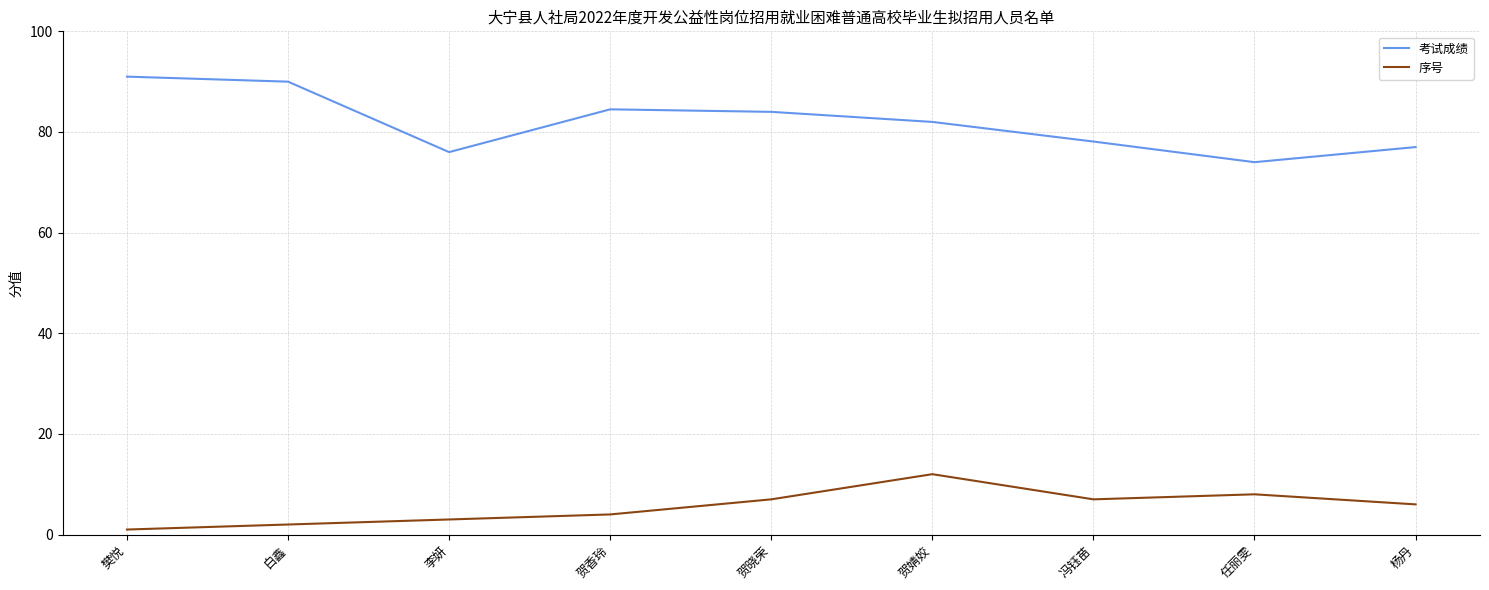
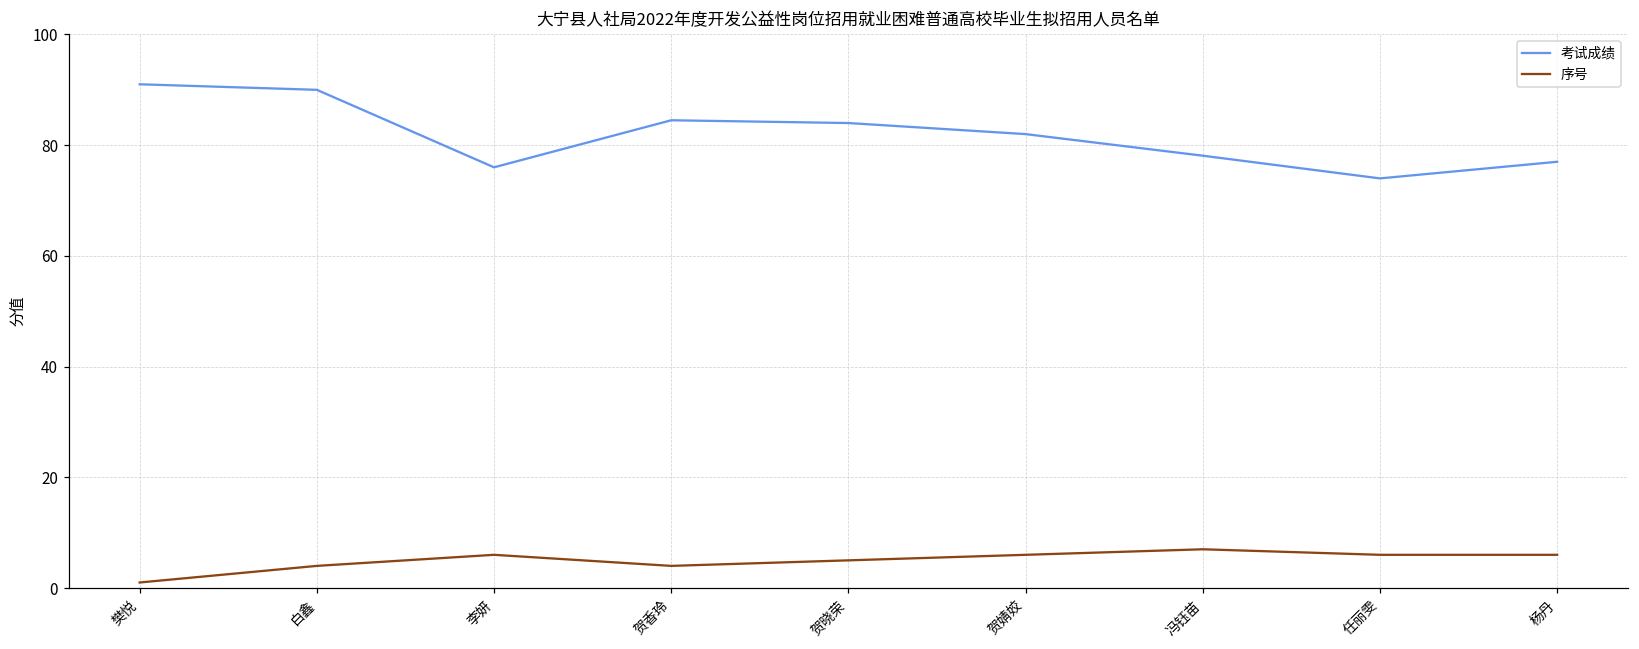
序号, 白鑫: 2 -> 4
序号, 李妍: 3 -> 6
序号, 贺晓荣: 7 -> 5
序号, 贺婧姣: 12 -> 6
序号, 任丽雯: 8 -> 6
